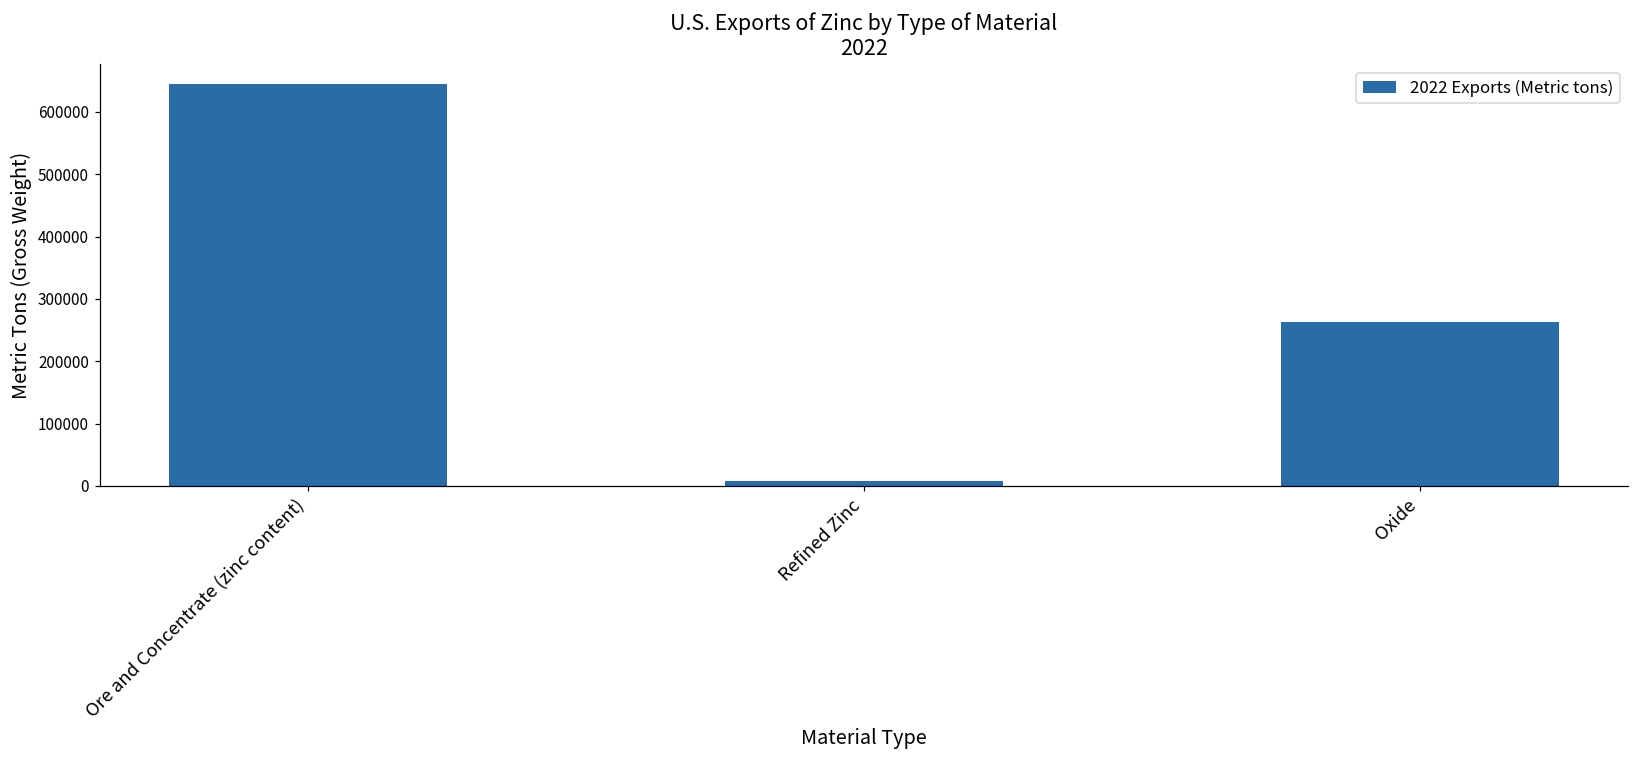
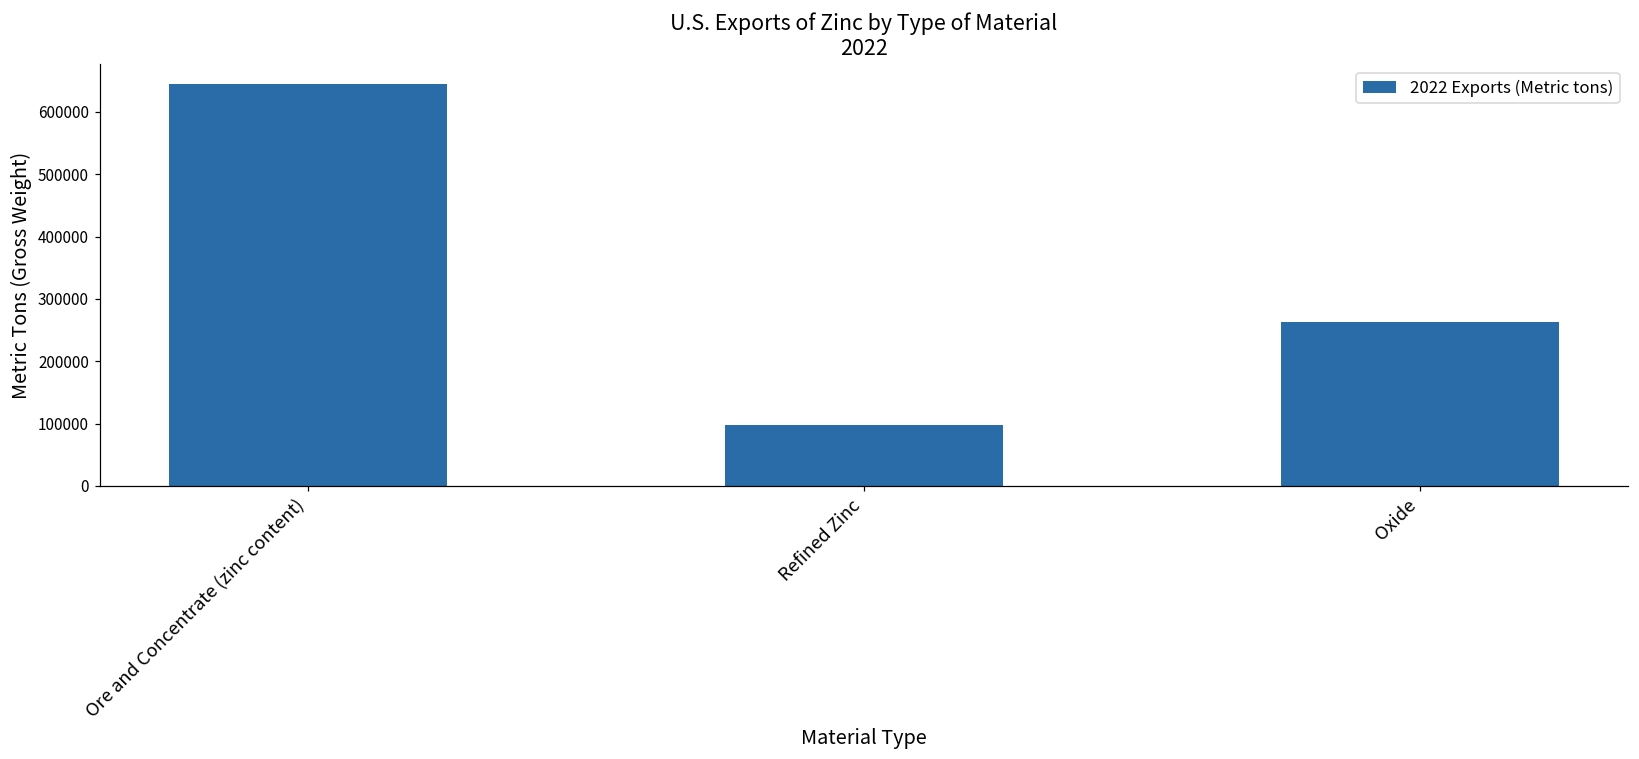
Refined Zinc: 10000 -> 100000
